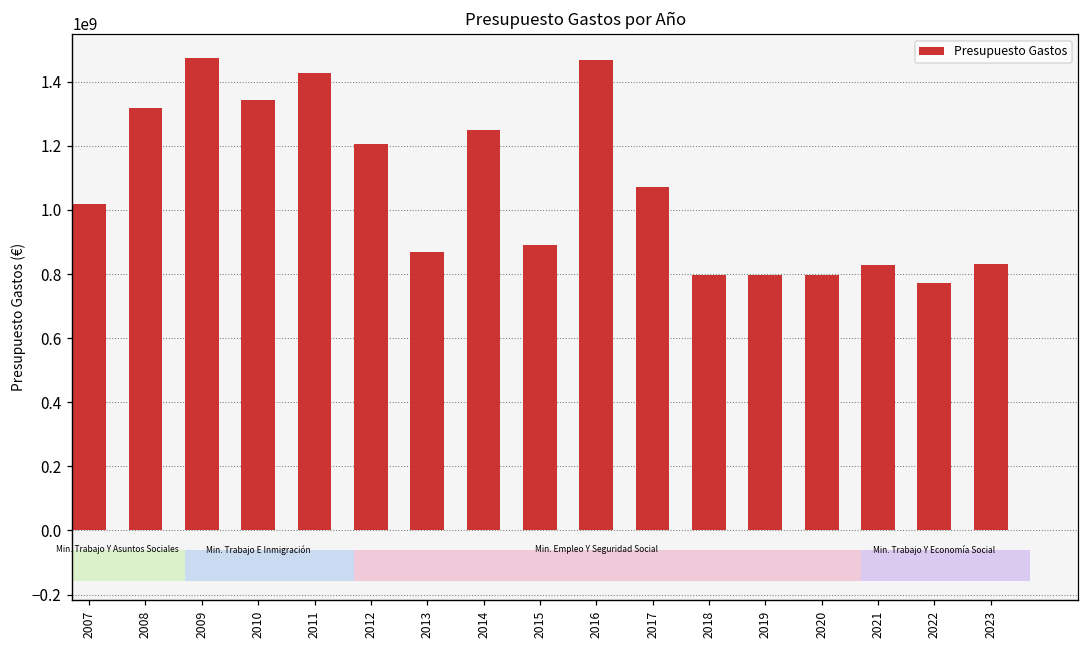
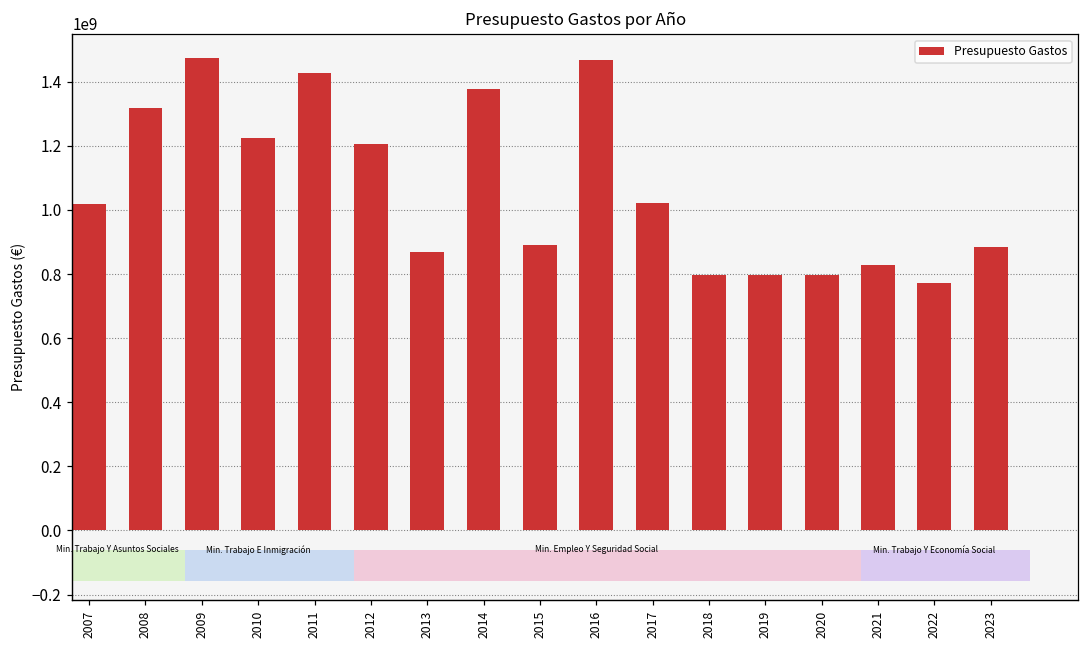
Presupuesto Gastos, 2010: 1340000000 -> 1230000000
Presupuesto Gastos, 2014: 1250000000 -> 1380000000
Presupuesto Gastos, 2017: 1070000000 -> 1020000000
Presupuesto Gastos, 2023: 830000000 -> 890000000
